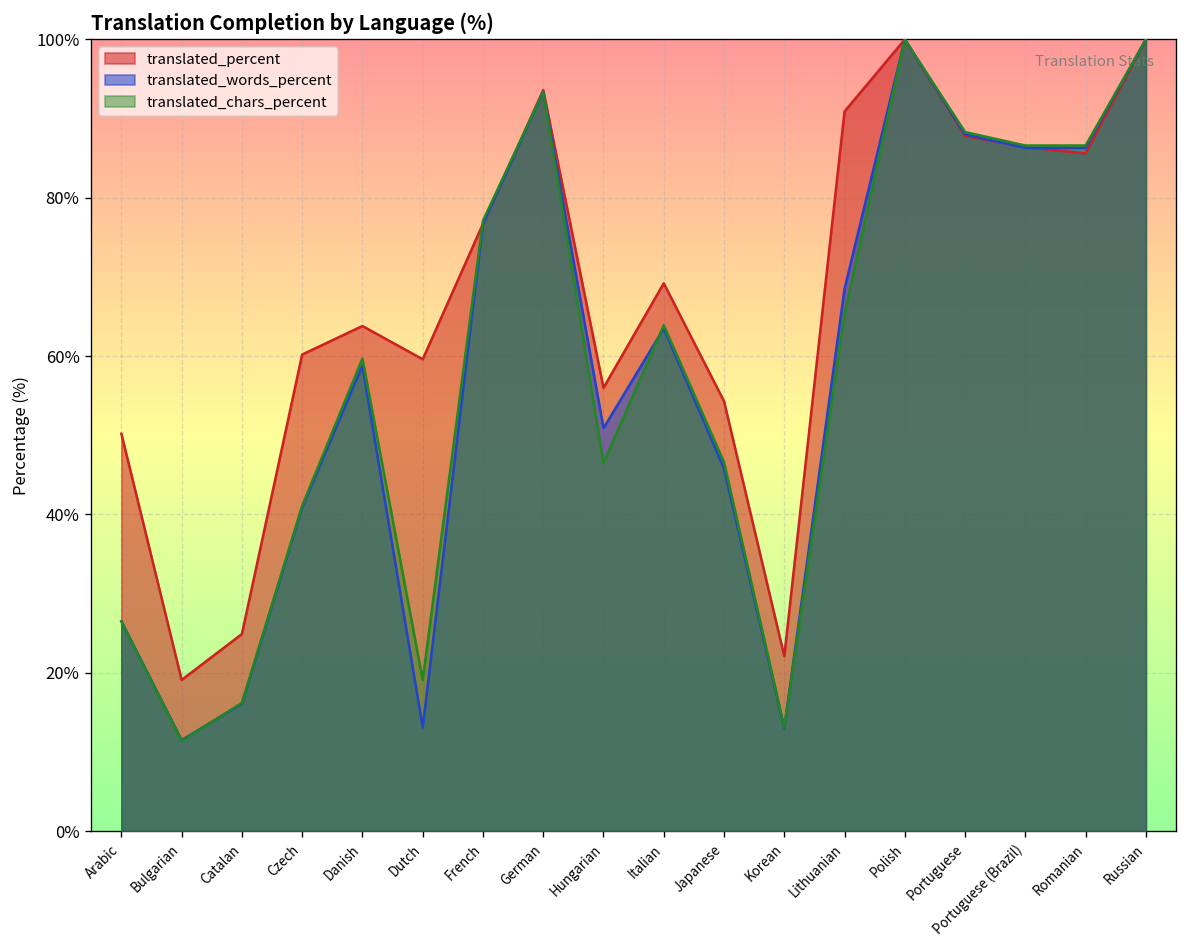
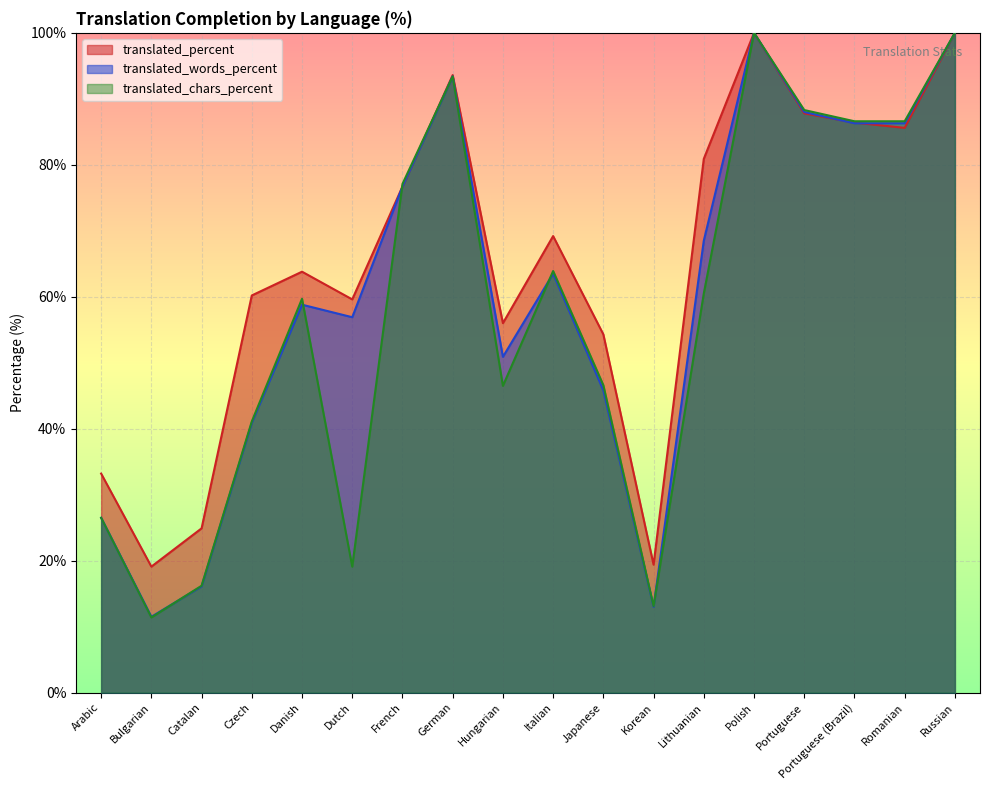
translated_percent, Arabic: 50% -> 33%
translated_words_percent, Dutch: 13% -> 57%
translated_percent, Korean: 22% -> 19%
translated_percent, Lithuanian: 91% -> 81%
translated_chars_percent, Lithuanian: 65% -> 61%
